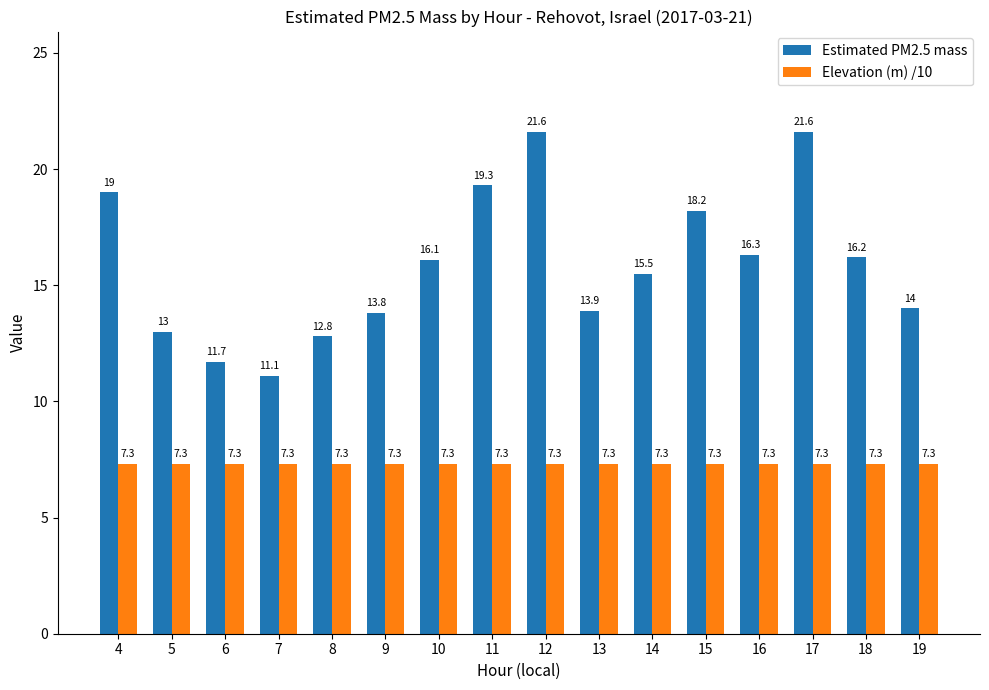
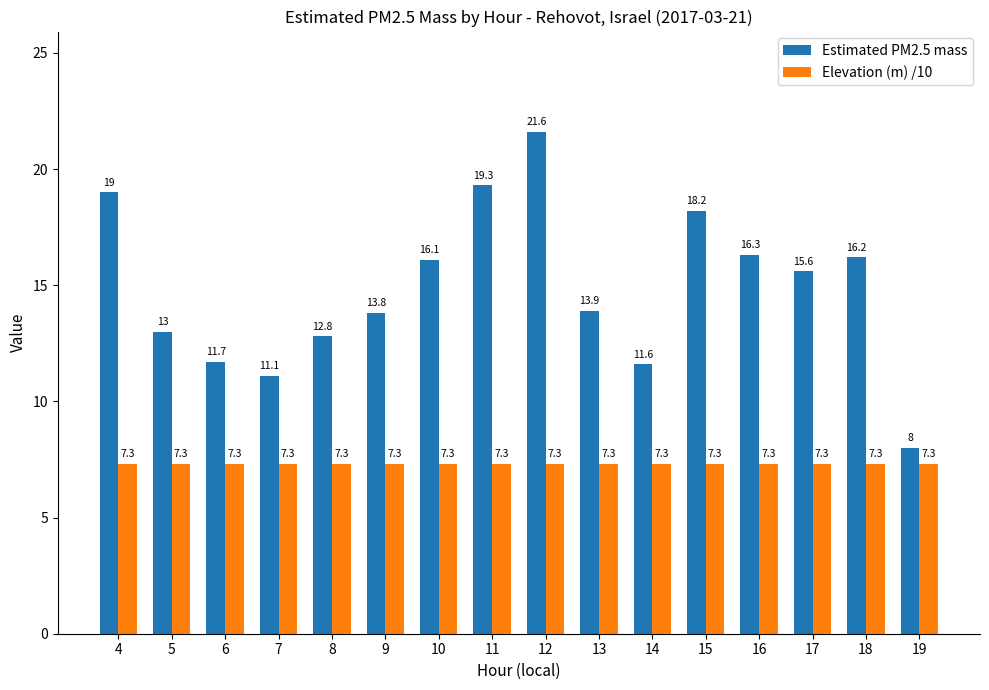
Estimated PM2.5 mass, 14: 15.5 -> 11.6
Estimated PM2.5 mass, 17: 21.6 -> 15.6
Estimated PM2.5 mass, 19: 14 -> 8
